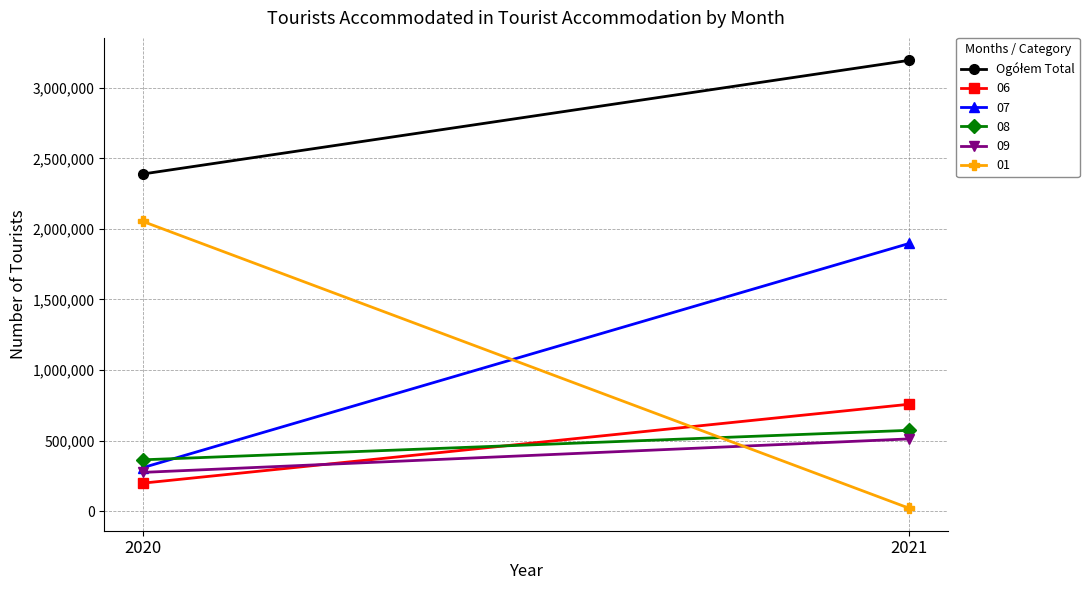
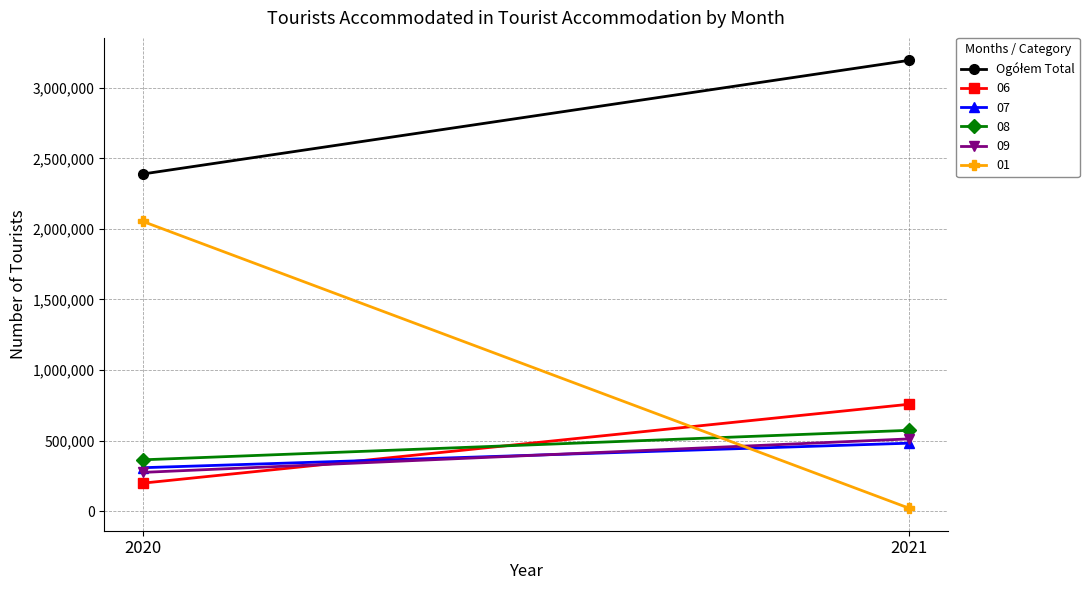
07, 2021: 1,900,000 -> 480,000
